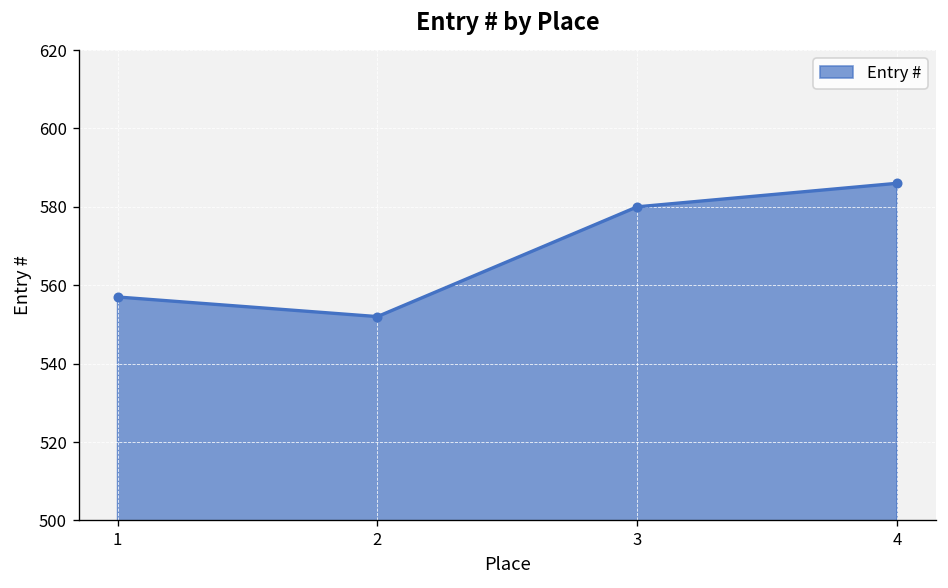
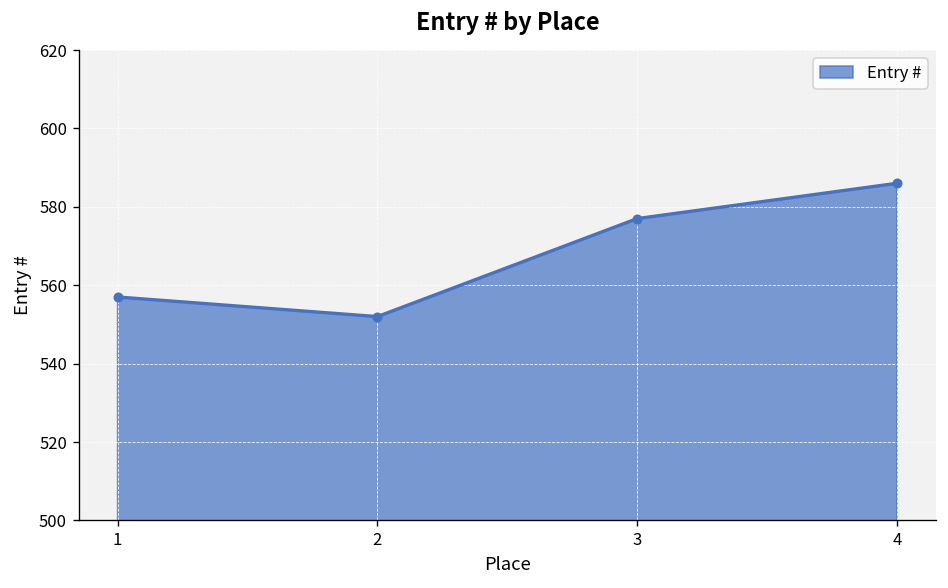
3: 580 -> 577
